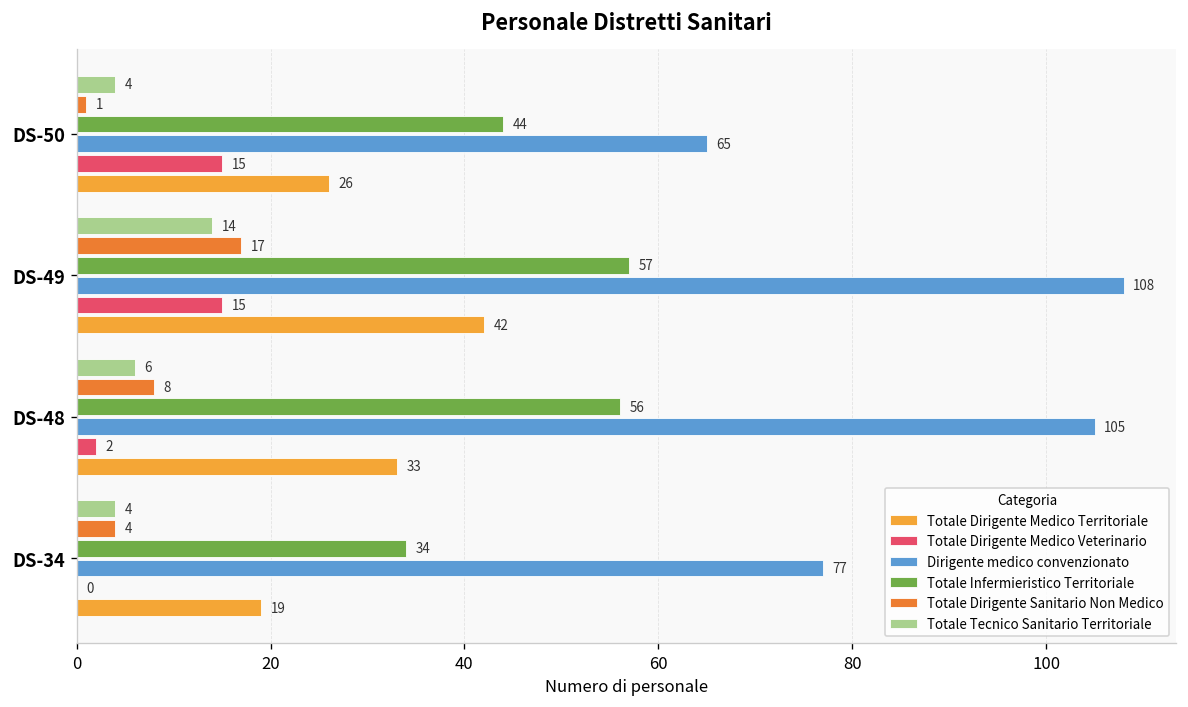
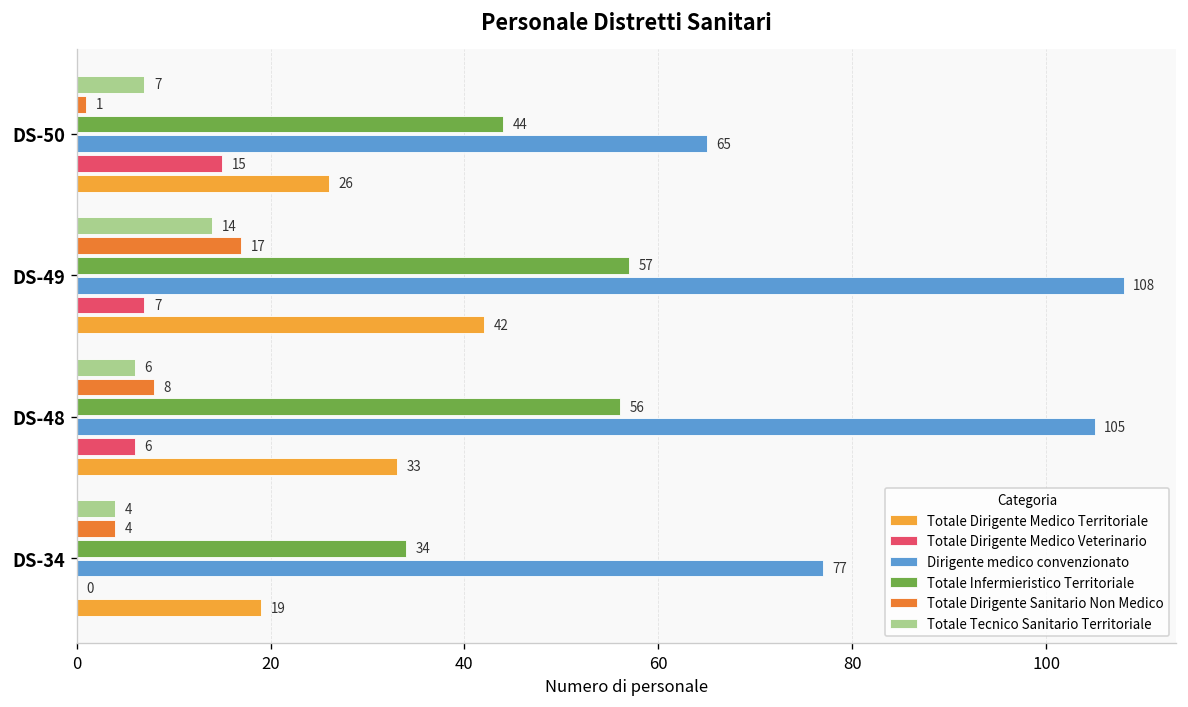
Totale Tecnico Sanitario Territoriale, DS-50: 4 -> 7
Totale Dirigente Medico Veterinario, DS-49: 15 -> 7
Totale Dirigente Medico Veterinario, DS-48: 2 -> 6
